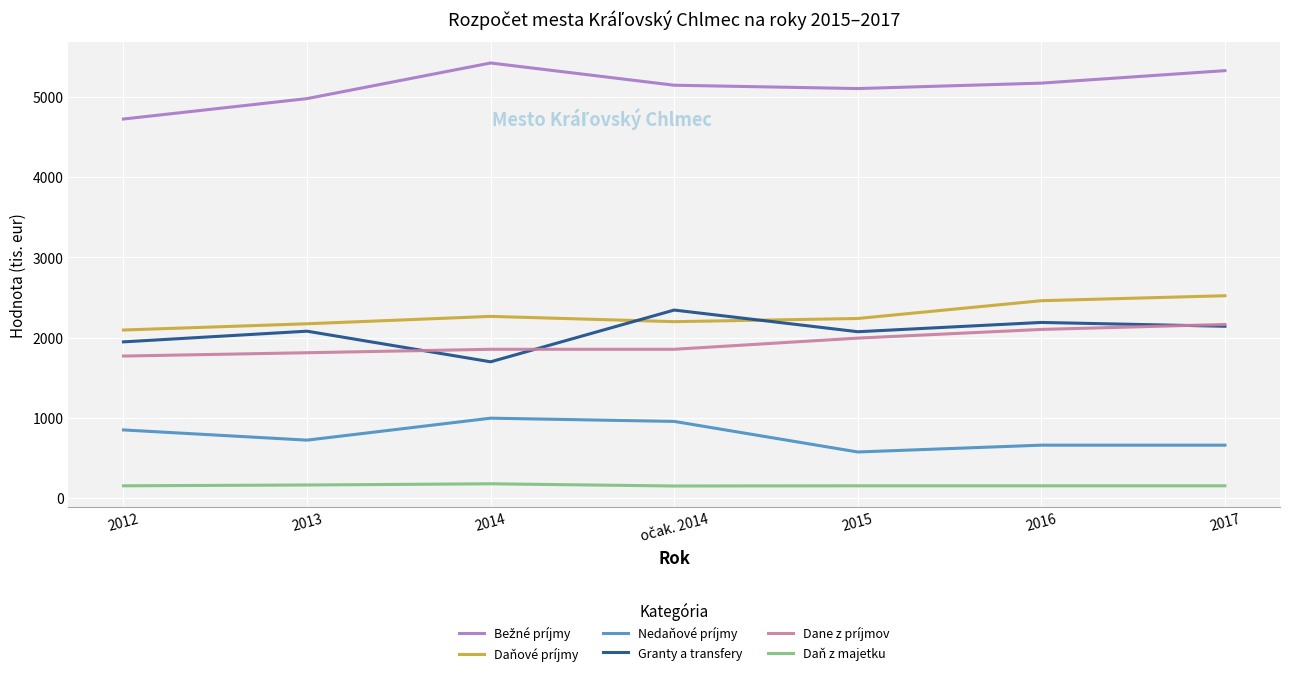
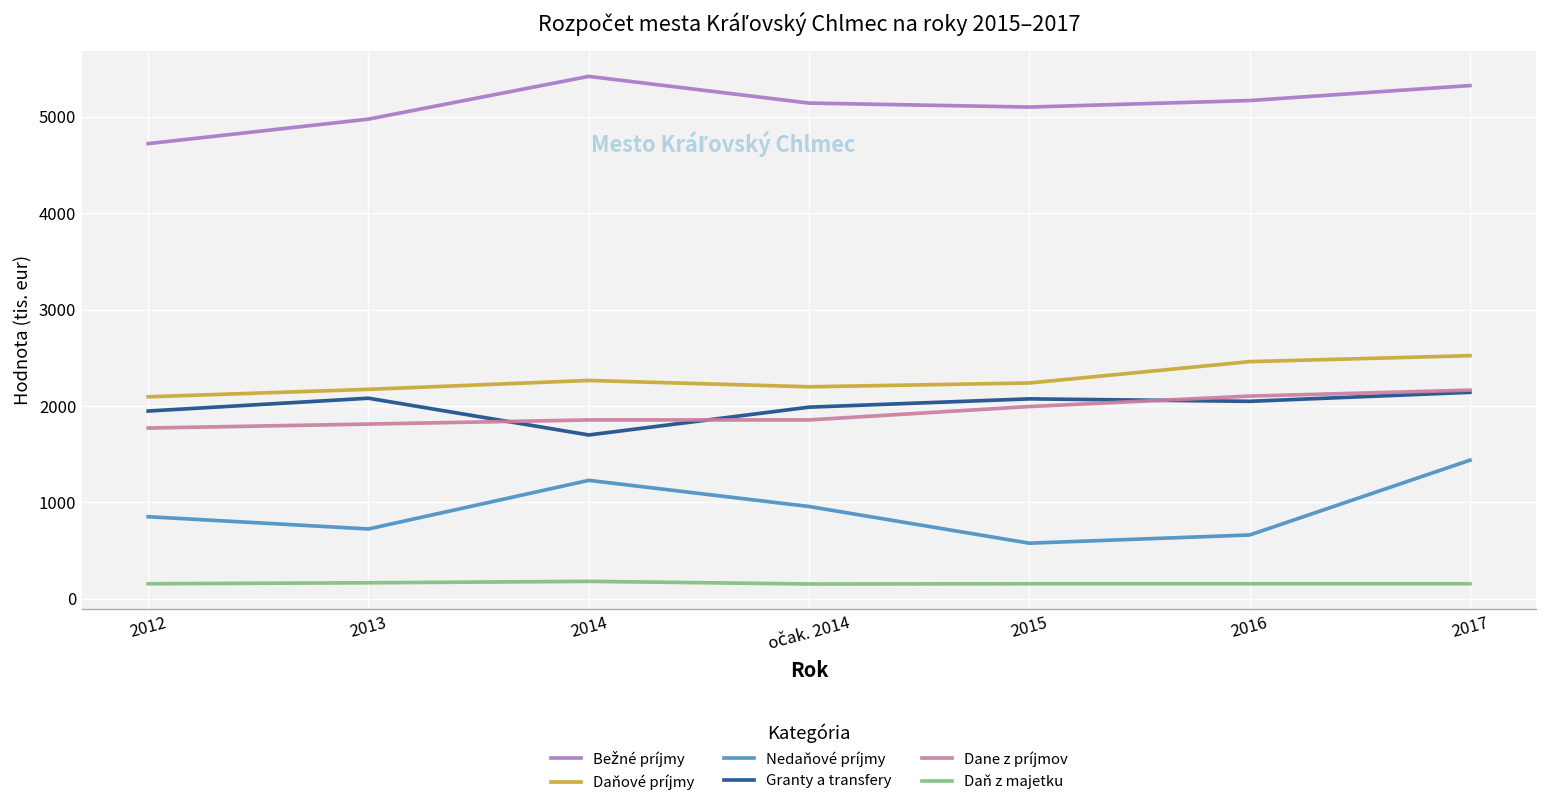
Nedaňové príjmy, 2014: 1000 -> 1200
Granty a transfery, očak. 2014: 2300 -> 2000
Granty a transfery, 2016: 2200 -> 2000
Nedaňové príjmy, 2017: 700 -> 1400
